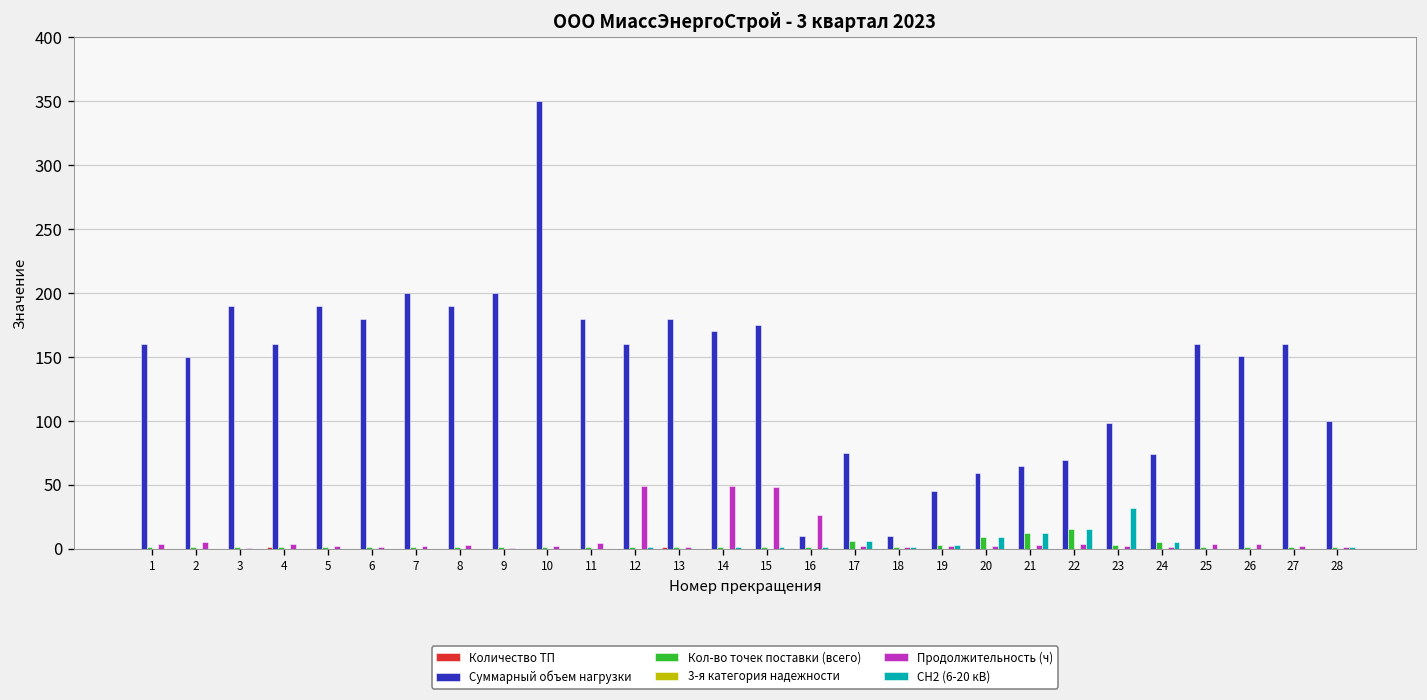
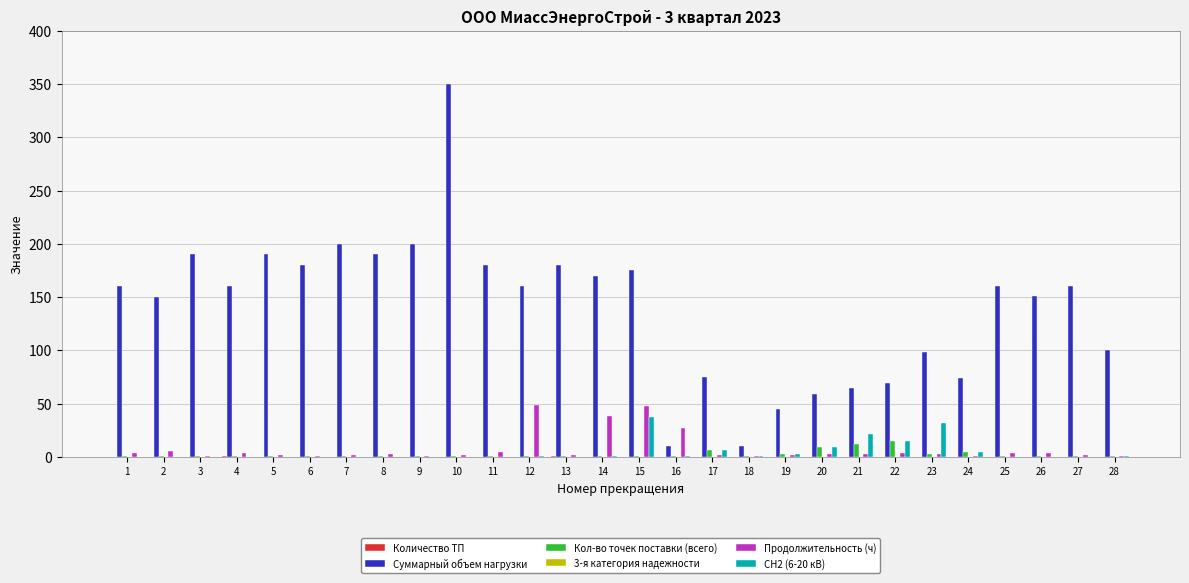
Продолжительность (ч), 14: 49 -> 38
СН2 (6-20 кВ), 15: 1 -> 37
СН2 (6-20 кВ), 21: 12 -> 21
